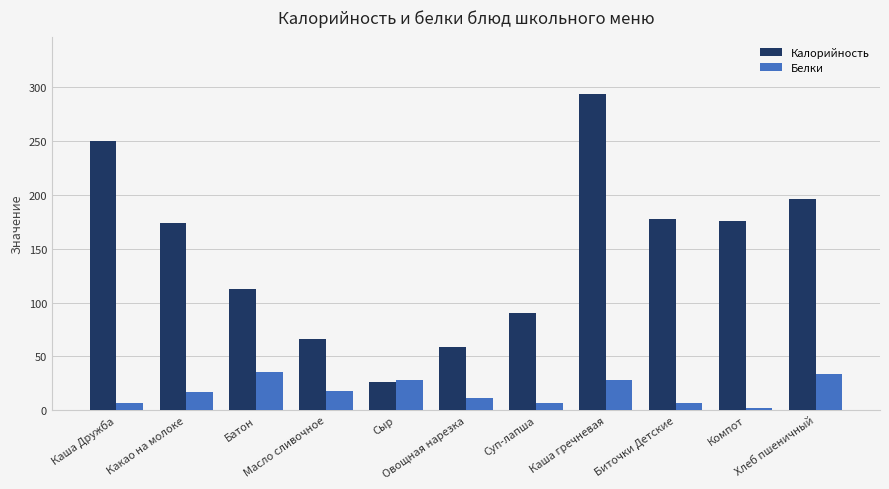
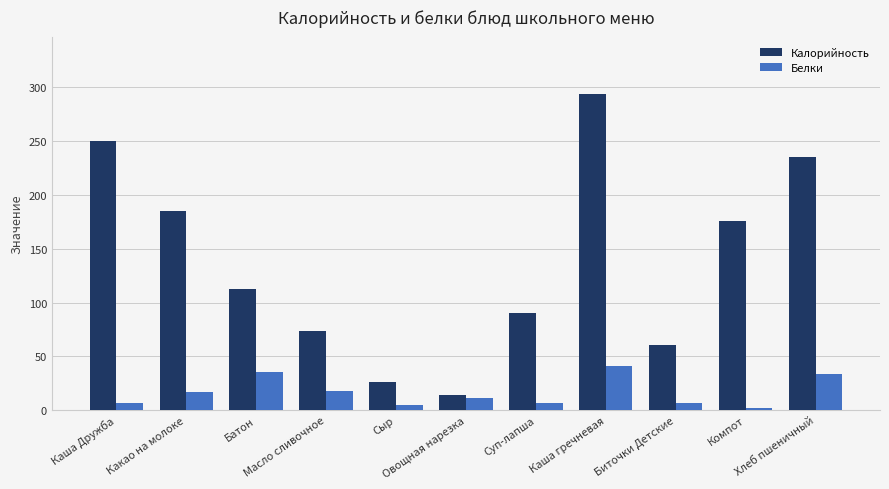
Калорийность, Какао на молоке: 174 -> 185
Калорийность, Масло сливочное: 66 -> 74
Белки, Сыр: 28 -> 5
Калорийность, Овощная нарезка: 59 -> 14
Белки, Каша гречневая: 28 -> 41
Калорийность, Биточки Детские: 178 -> 61
Калорийность, Хлеб пшеничный: 196 -> 235
